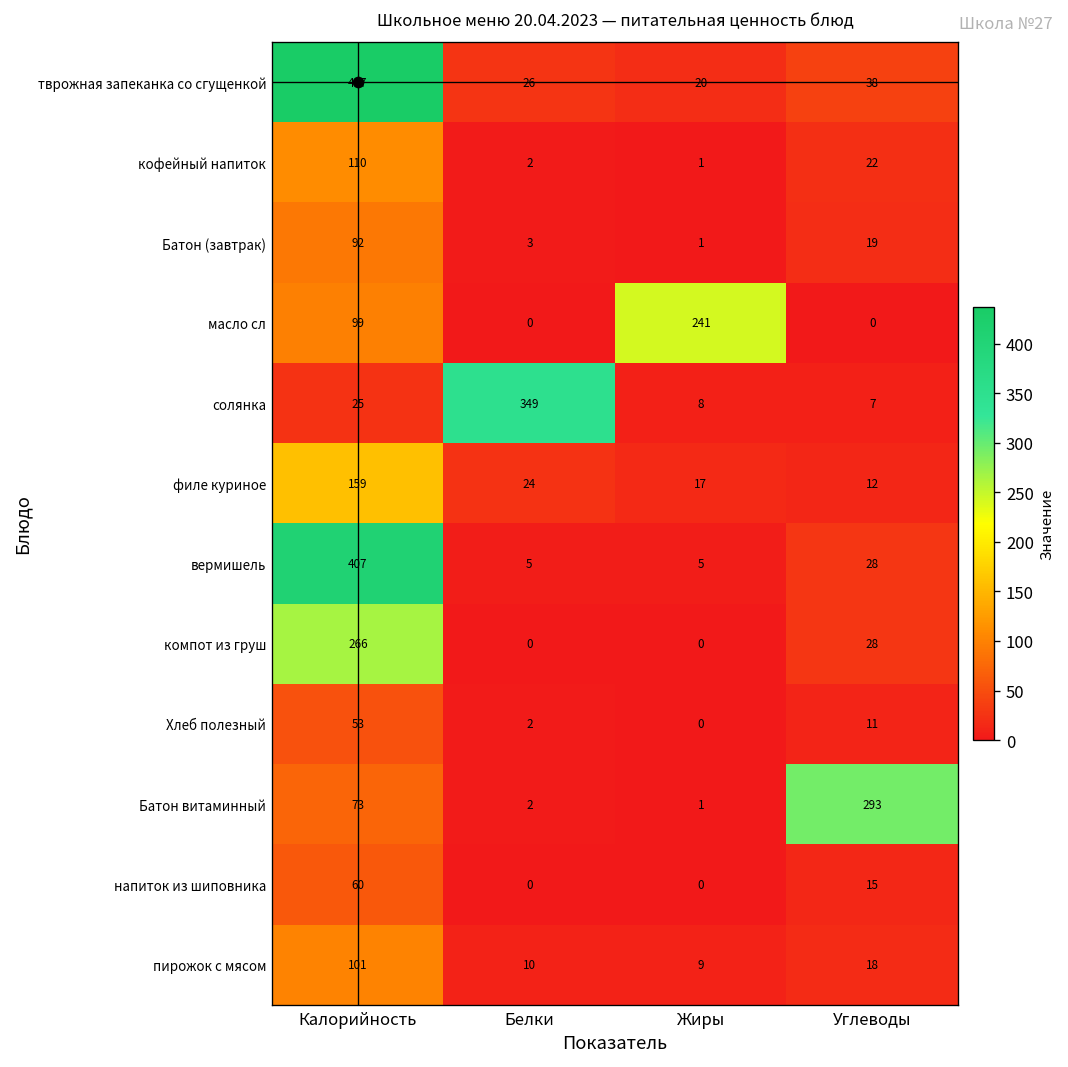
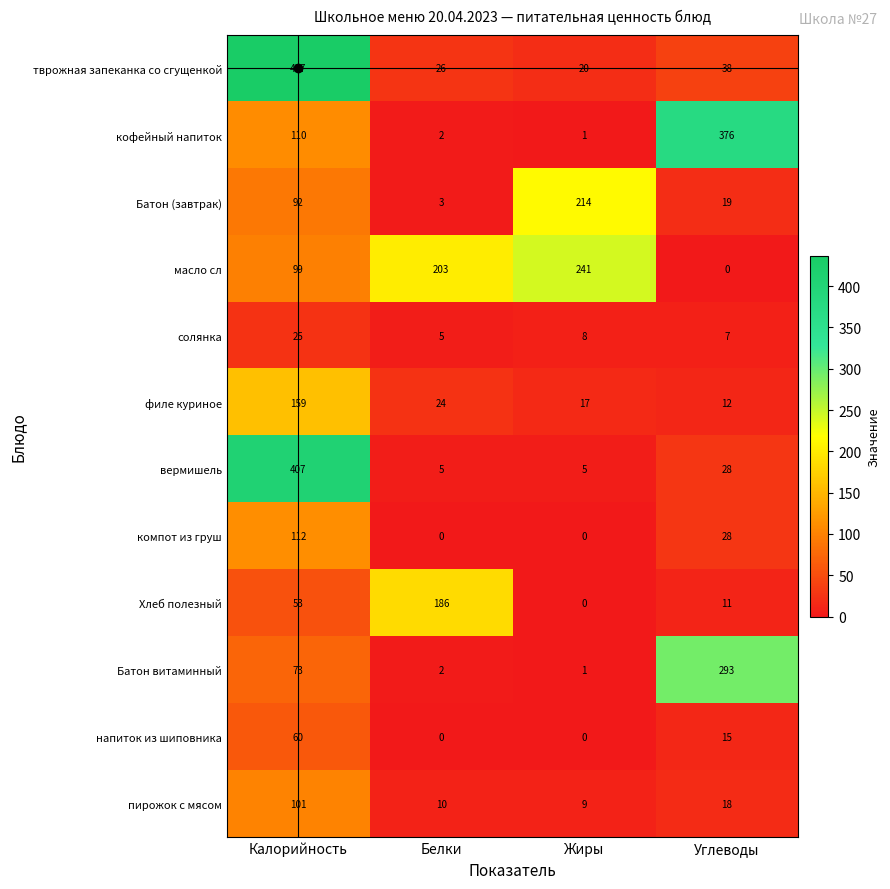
кофейный напиток, Углеводы: 22 -> 376
Батон (завтрак), Жиры: 1 -> 214
масло сл, Белки: 0 -> 203
солянка, Белки: 349 -> 5
компот из груш, Калорийность: 266 -> 112
Хлеб полезный, Белки: 2 -> 186
